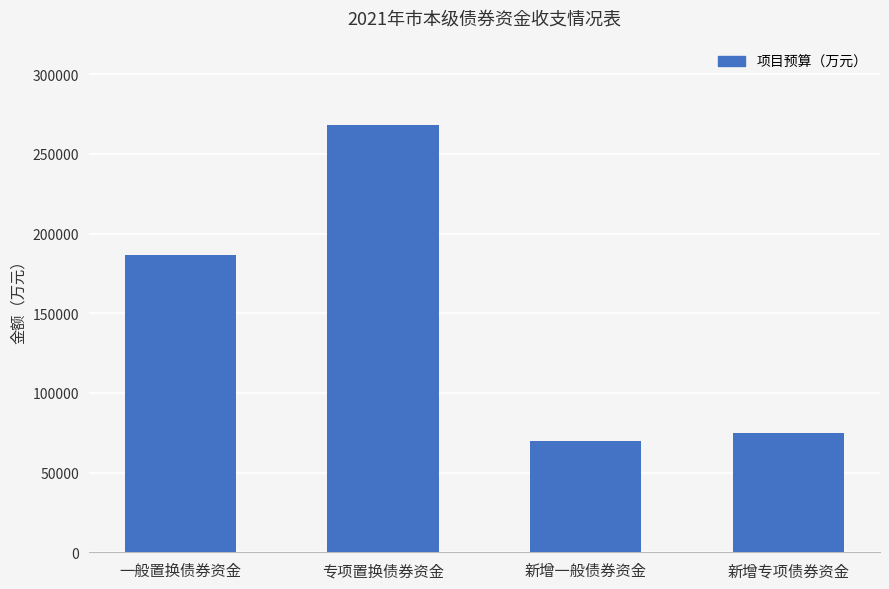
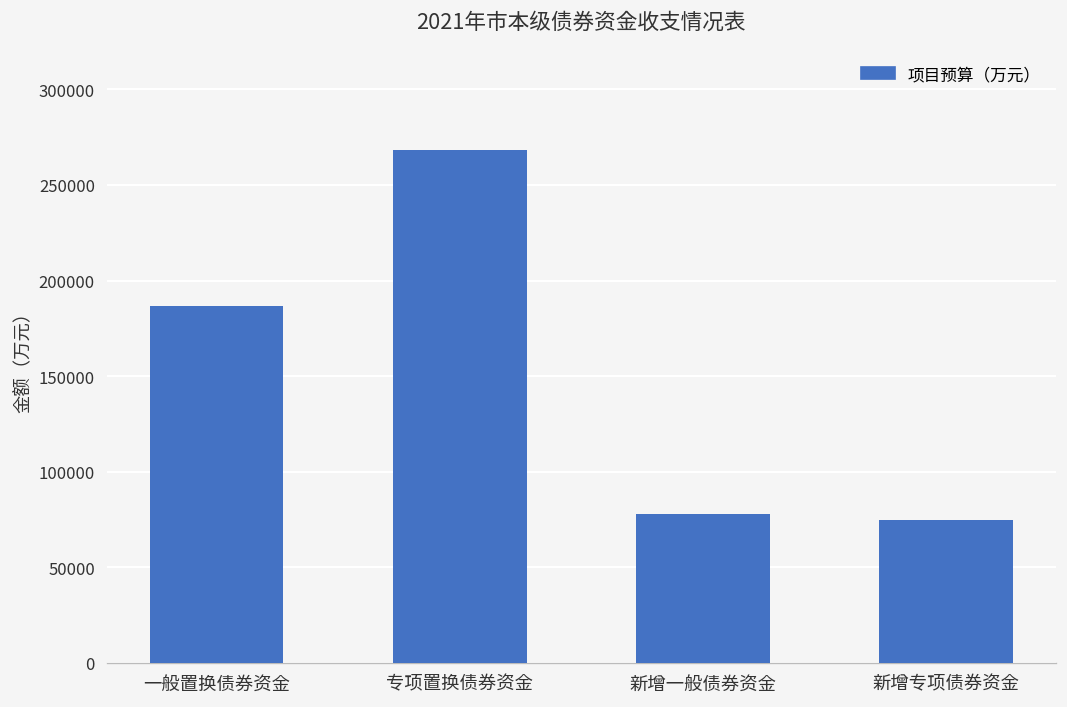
新增一般债券资金: 70000 -> 78000
